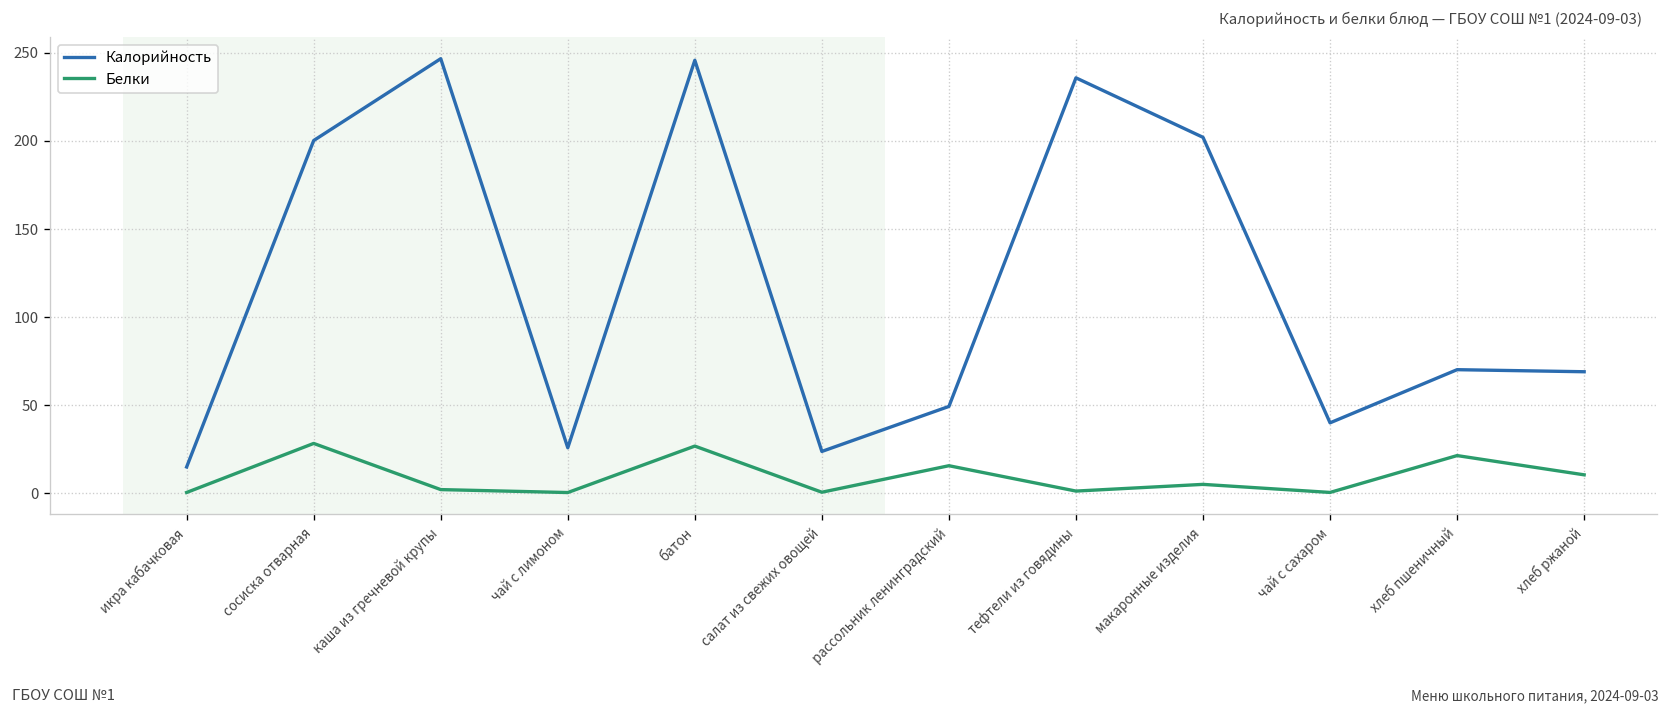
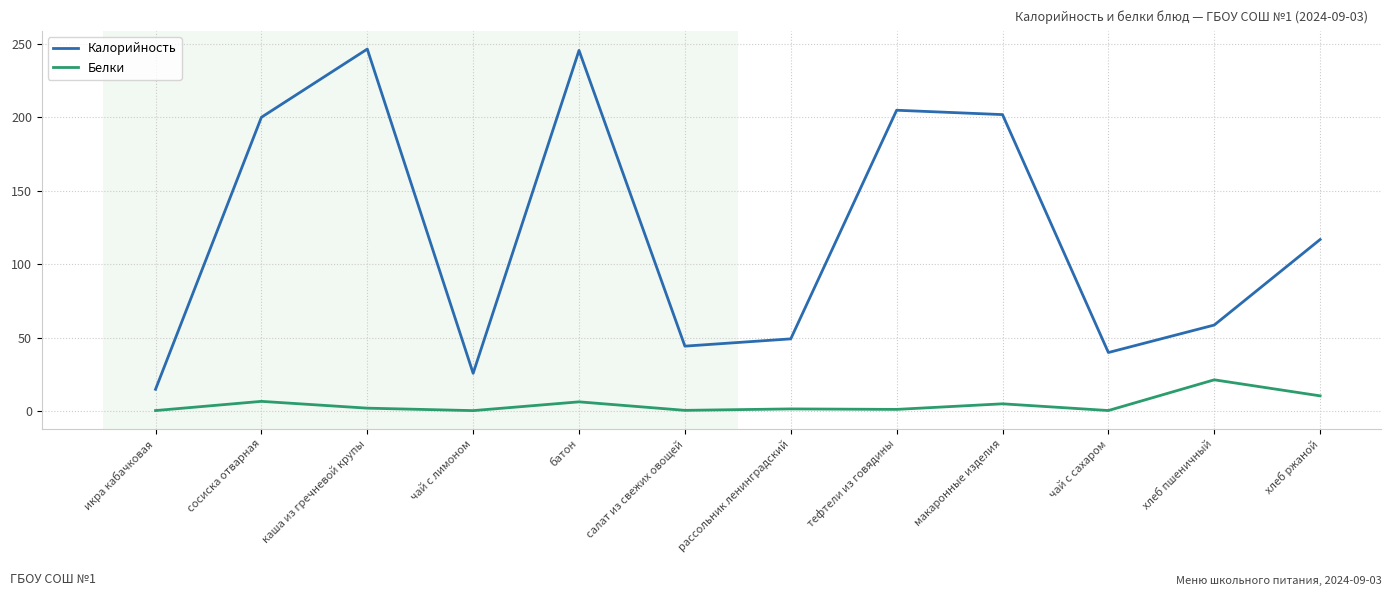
Белки, сосиска отварная: 28 -> 7
Белки, батон: 27 -> 6
Калорийность, салат из свежих овощей: 24 -> 44
Белки, рассольник ленинградский: 16 -> 2
Калорийность, тефтели из говядины: 236 -> 205
Калорийность, хлеб пшеничный: 70 -> 59
Калорийность, хлеб ржаной: 69 -> 117
